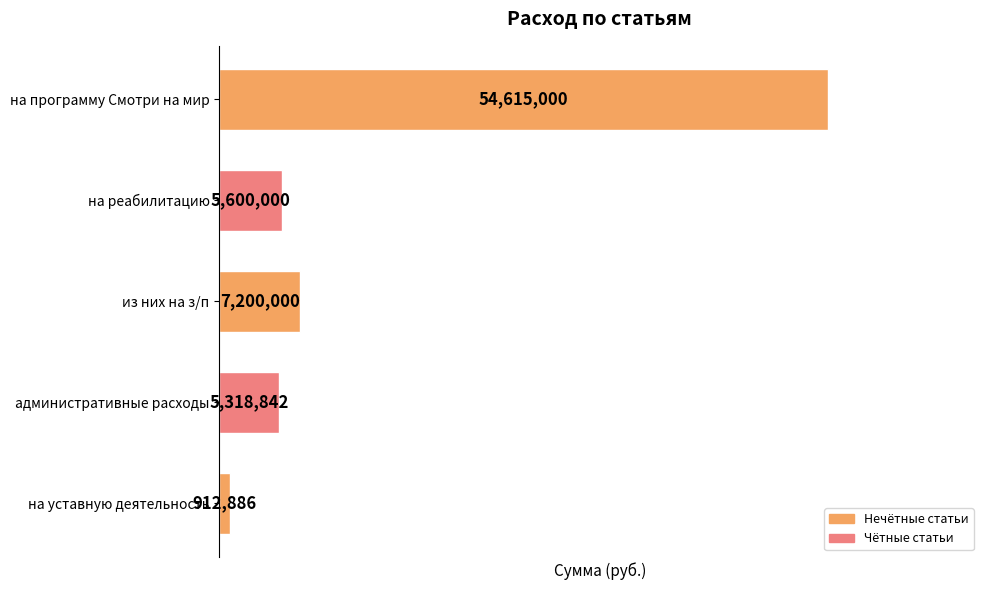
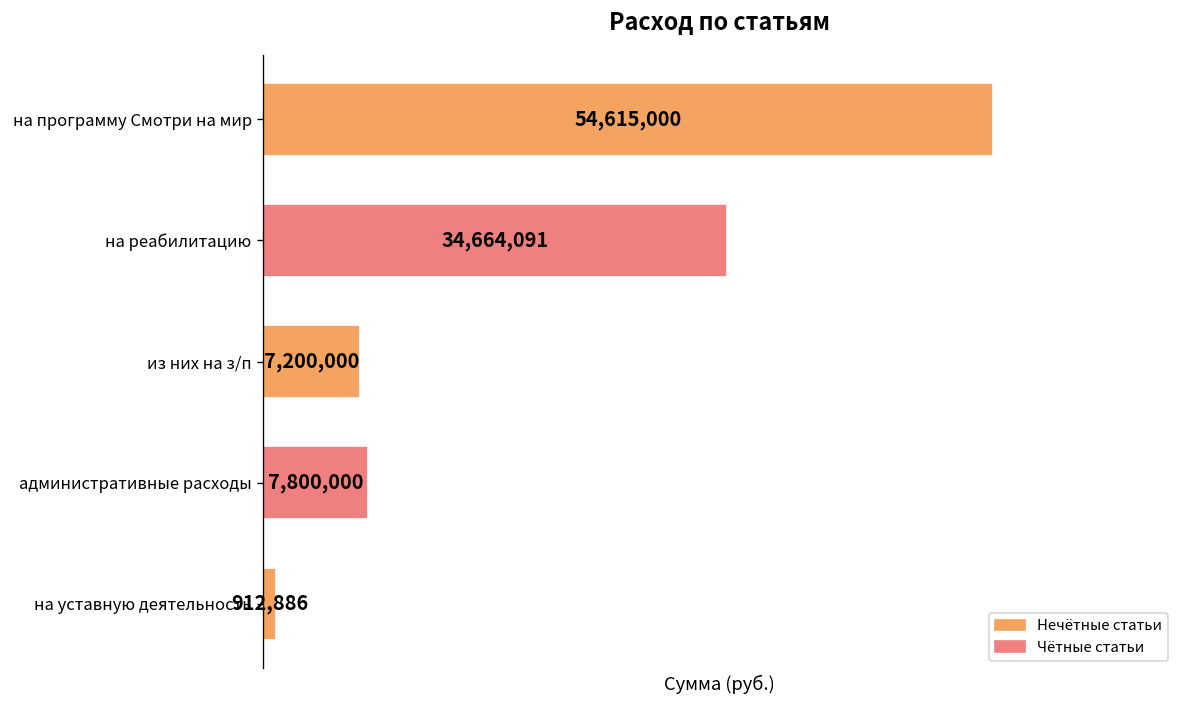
на реабилитацию: 5,600,000 -> 34,664,091
административные расходы: 5,318,842 -> 7,800,000
